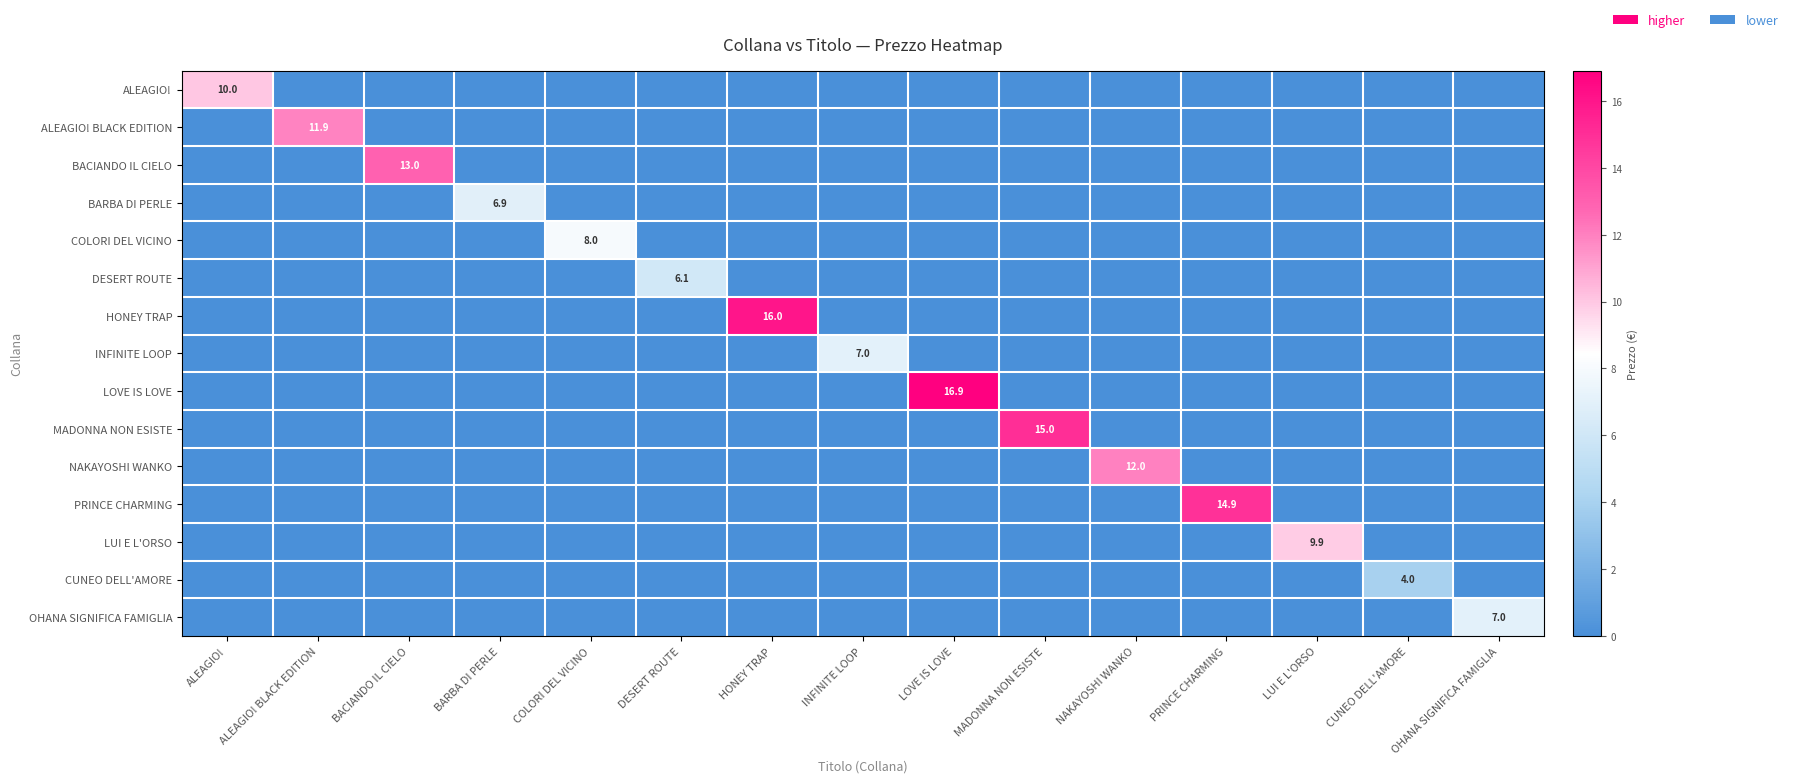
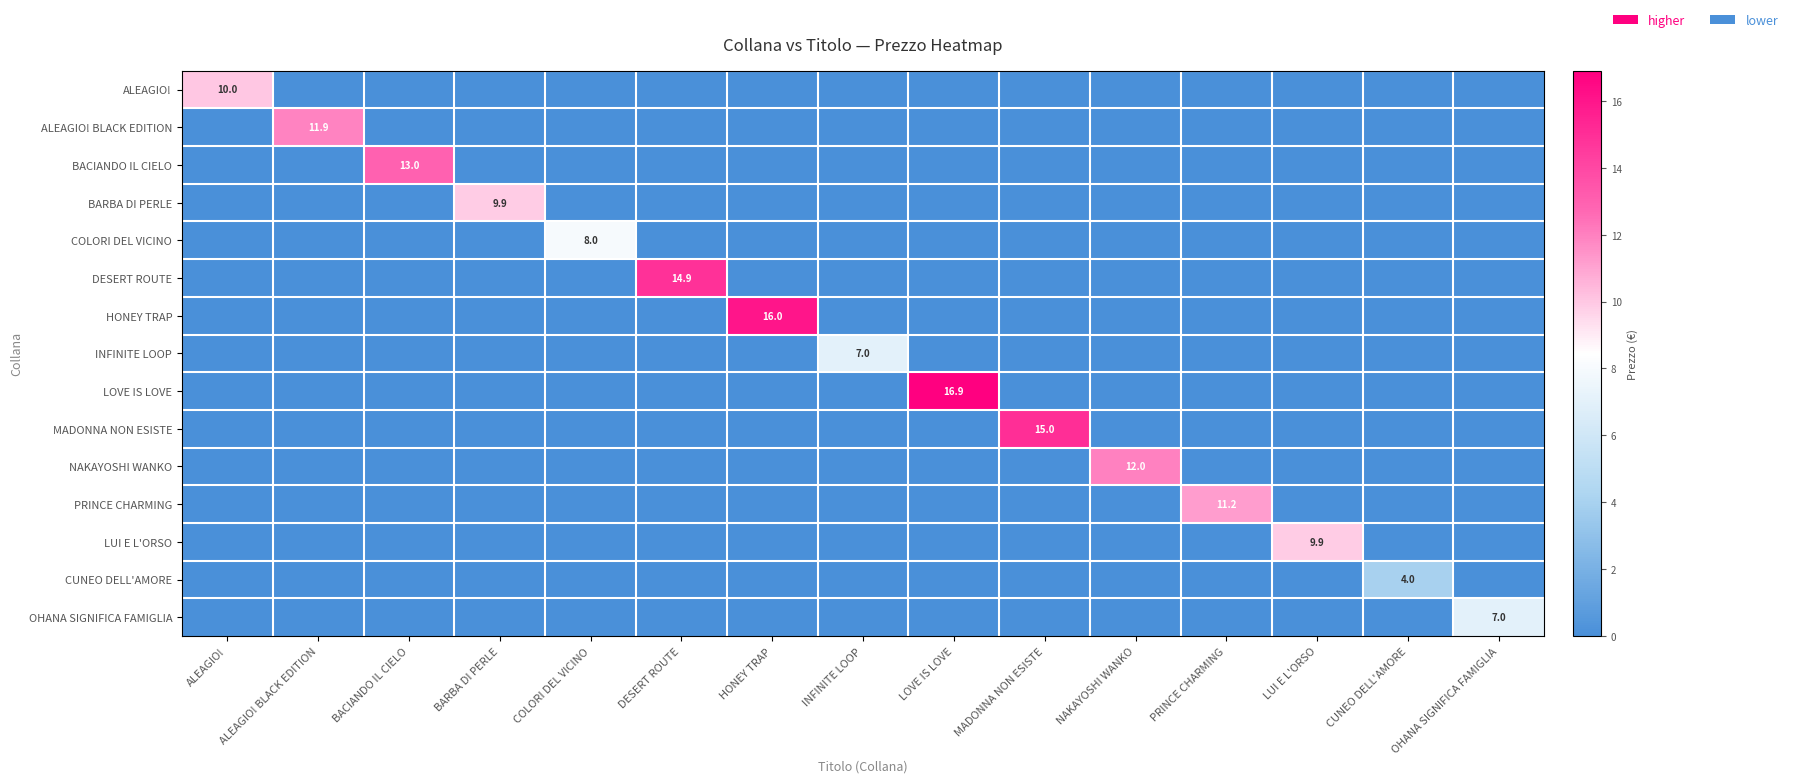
BARBA DI PERLE, BARBA DI PERLE: 6.9 -> 9.9
DESERT ROUTE, DESERT ROUTE: 6.1 -> 14.9
PRINCE CHARMING, PRINCE CHARMING: 14.9 -> 11.2
